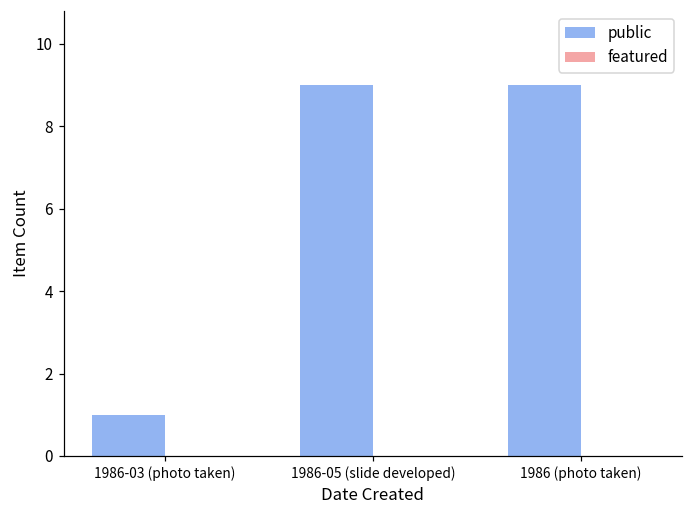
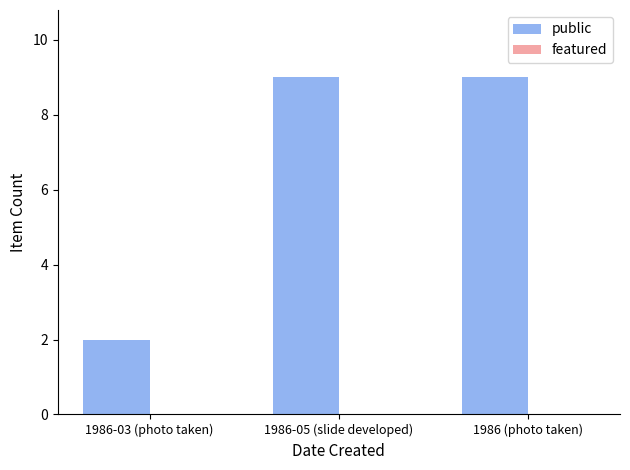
public, 1986-03 (photo taken): 1 -> 2
